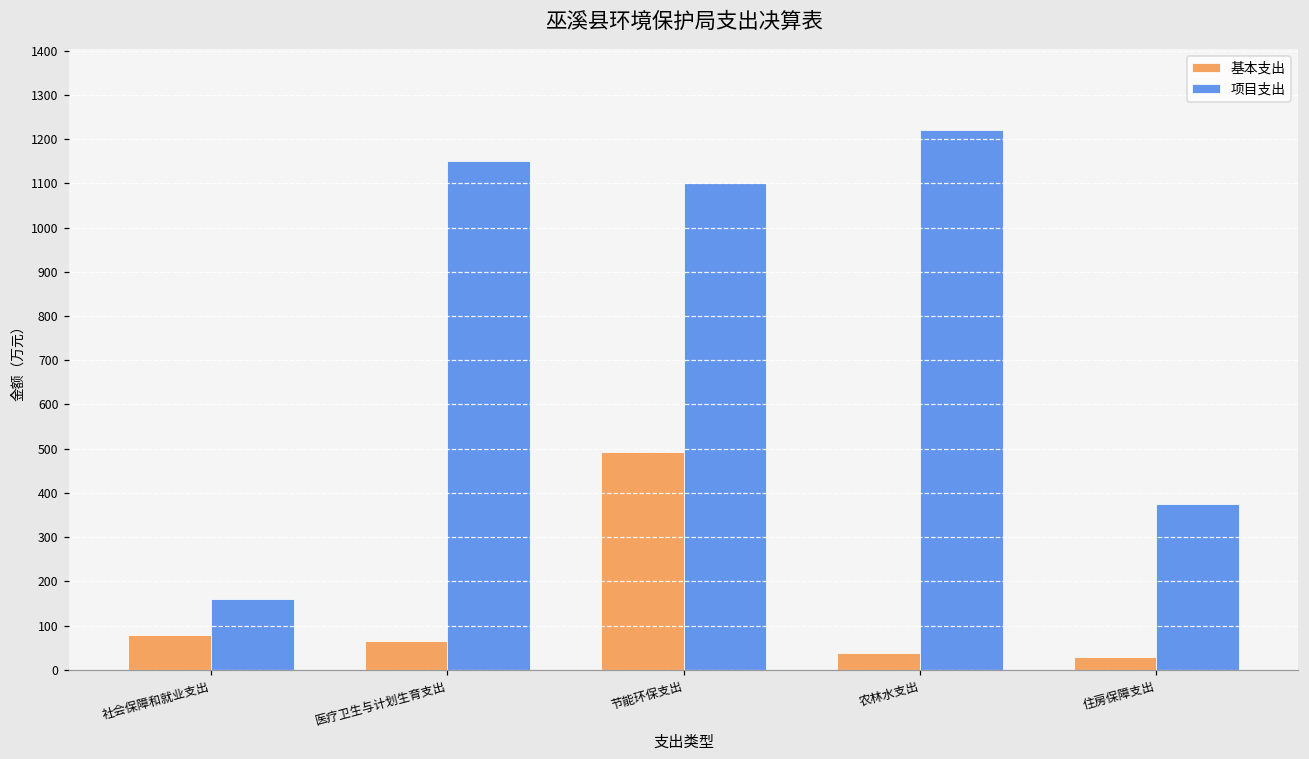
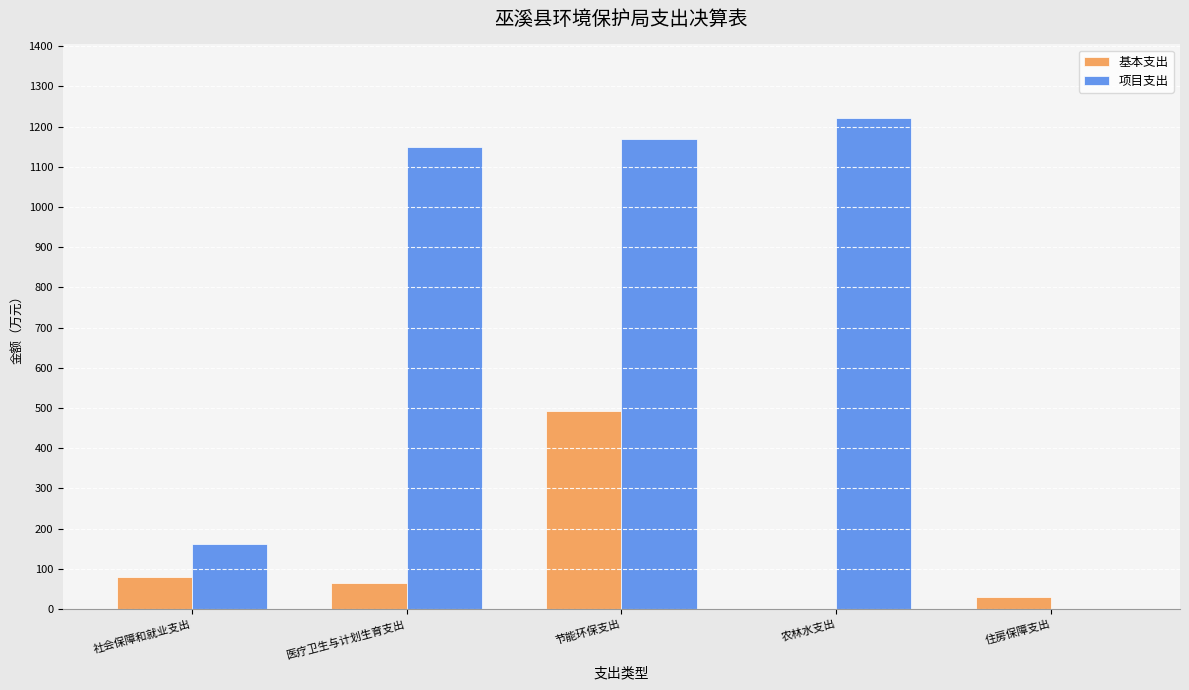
项目支出, 节能环保支出: 1100 -> 1170
基本支出, 农林水支出: 40 -> 0
项目支出, 住房保障支出: 380 -> 0
